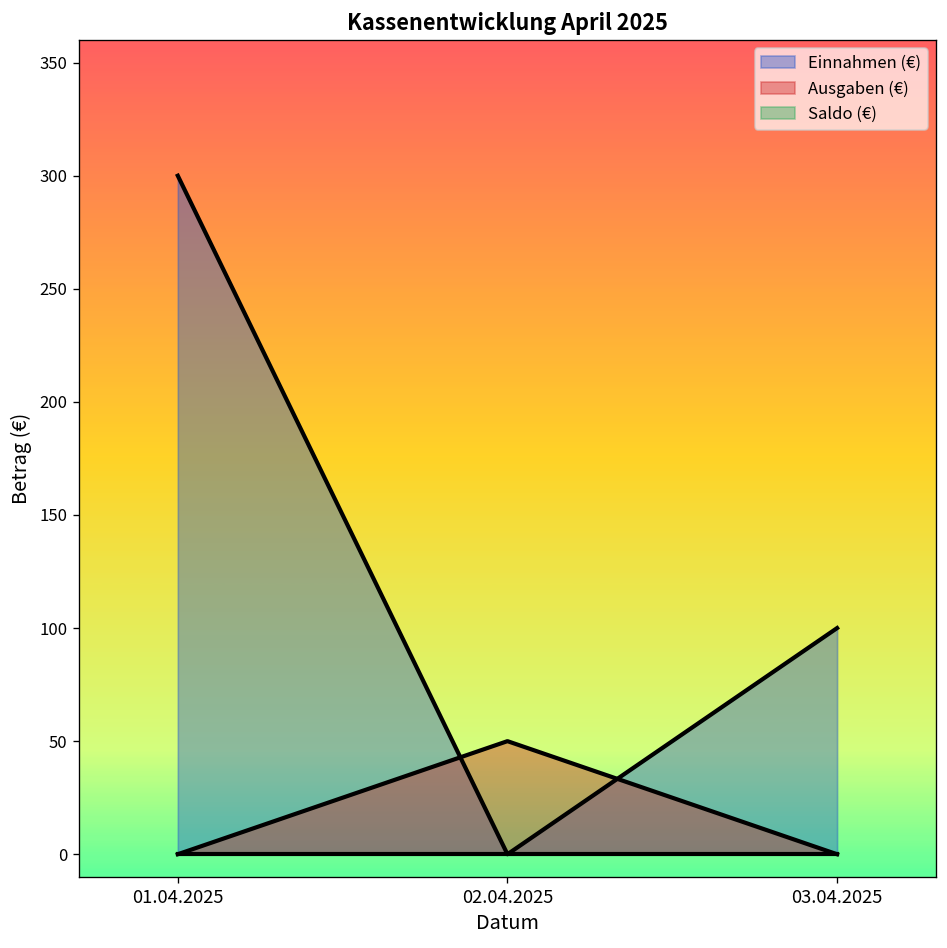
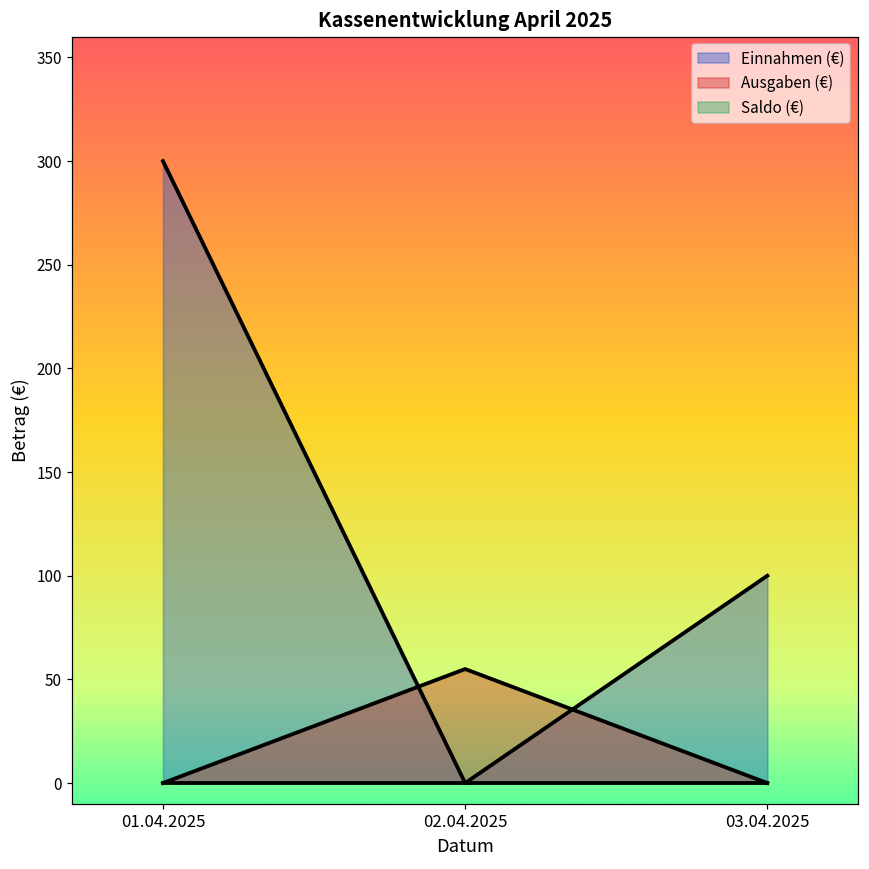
Ausgaben (€), 02.04.2025: 50 -> 55
